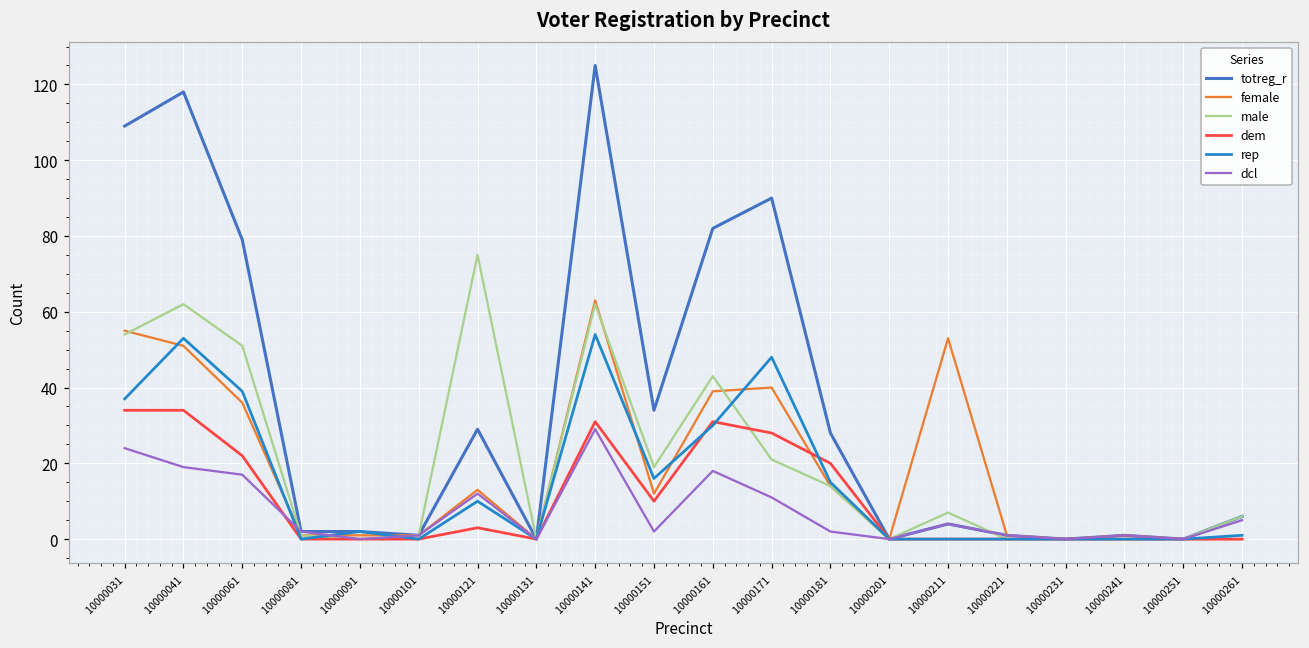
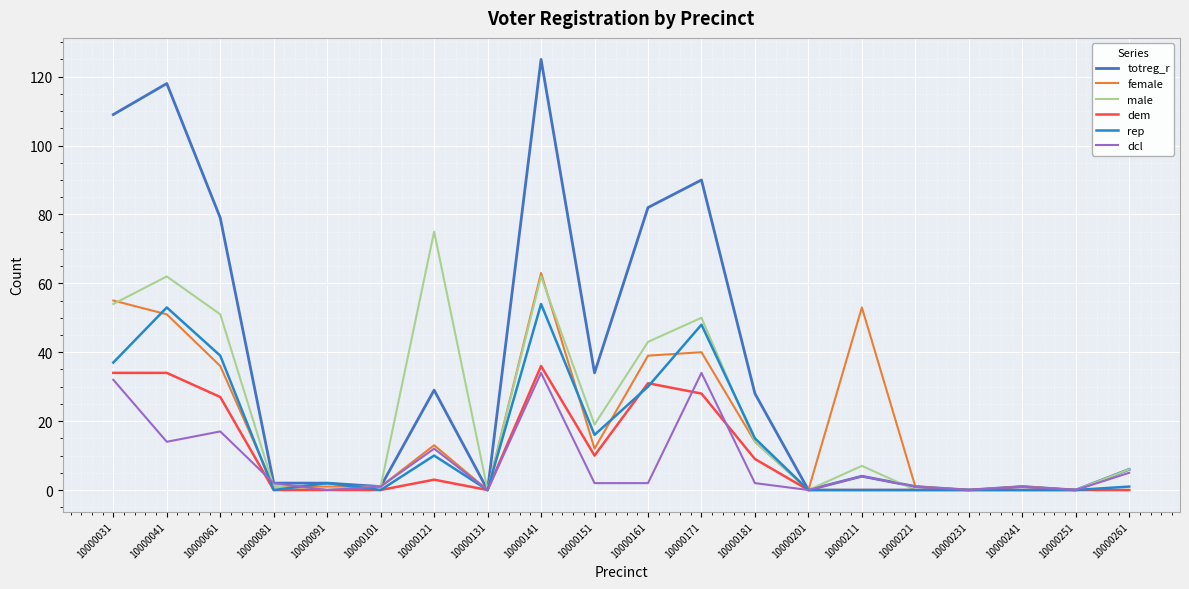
dcl, 10000031: 24 -> 32
dcl, 10000041: 19 -> 14
dem, 10000061: 22 -> 27
dem, 10000141: 31 -> 36
dcl, 10000141: 29 -> 34
dcl, 10000161: 18 -> 2
male, 10000171: 21 -> 50
dcl, 10000171: 11 -> 34
dem, 10000181: 20 -> 9
